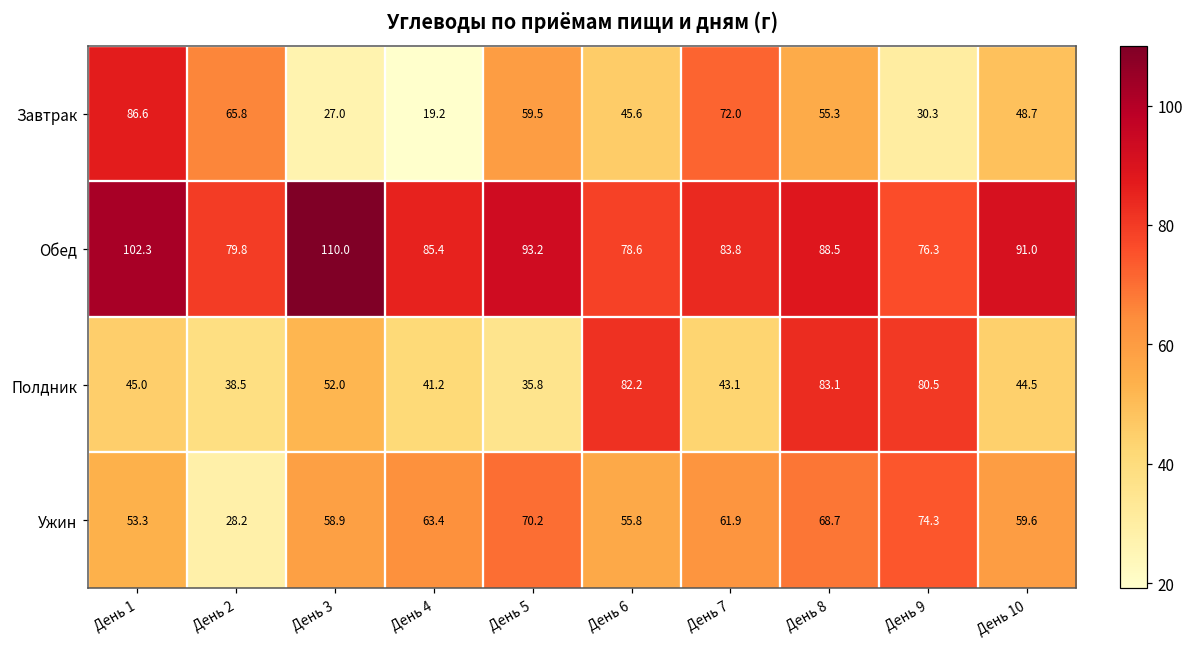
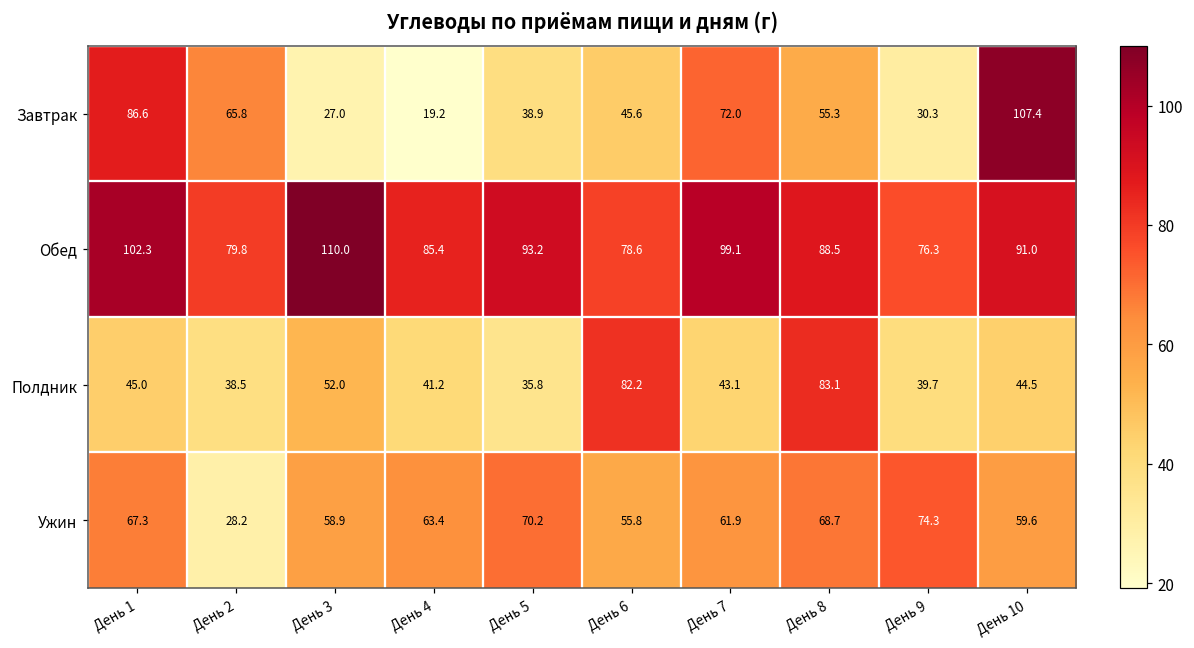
Завтрак, День 5: 59.5 -> 38.9
Завтрак, День 10: 48.7 -> 107.4
Обед, День 7: 83.8 -> 99.1
Полдник, День 9: 80.5 -> 39.7
Ужин, День 1: 53.3 -> 67.3
